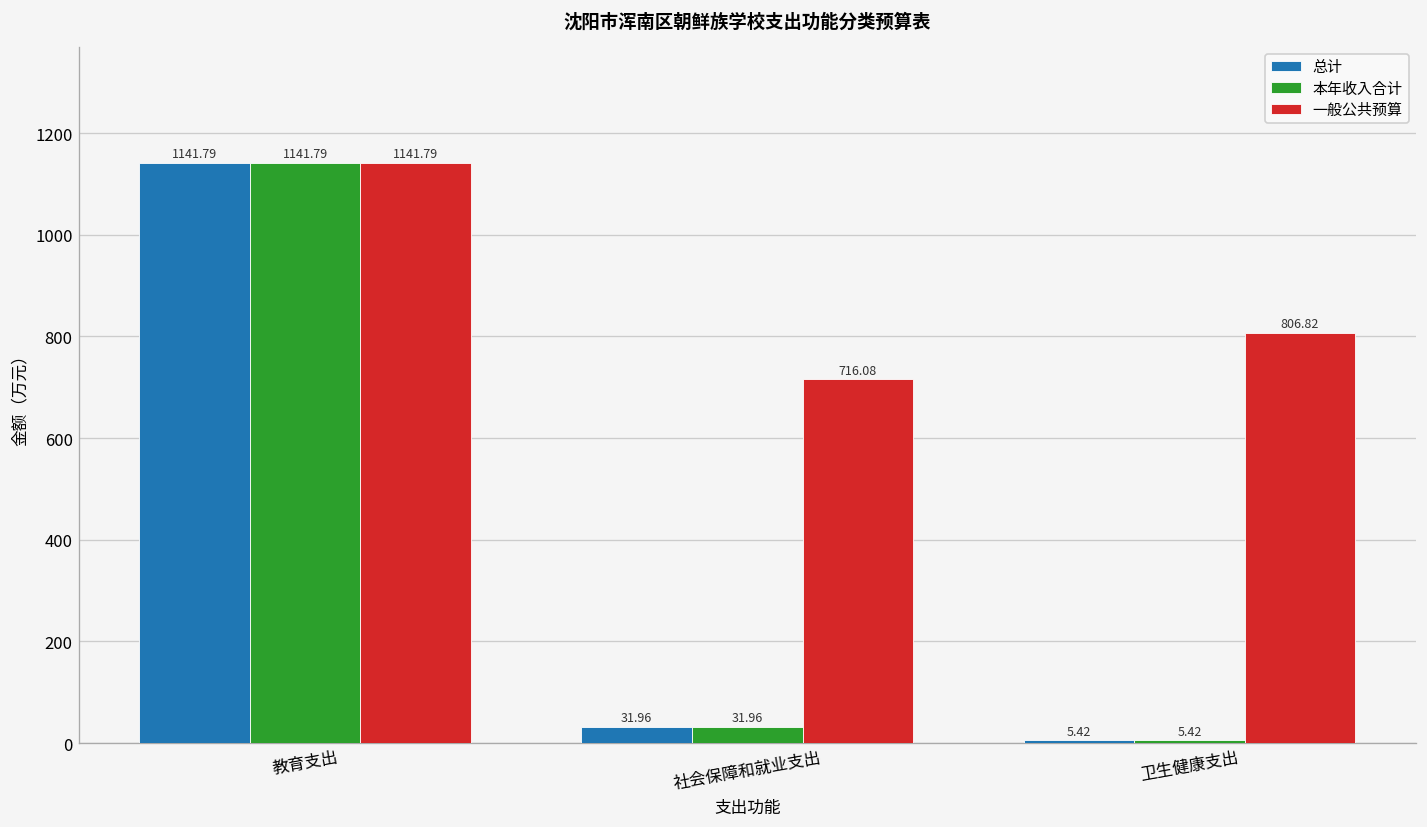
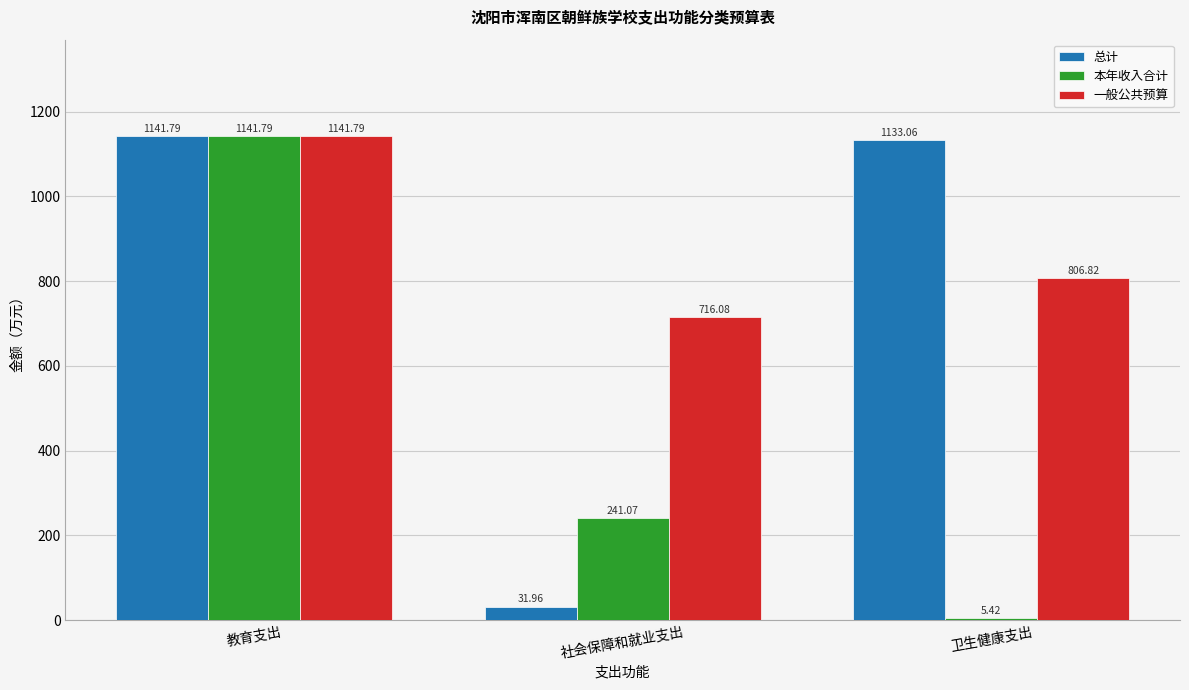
本年收入合计, 社会保障和就业支出: 31.96 -> 241.07
总计, 卫生健康支出: 5.42 -> 1133.06
